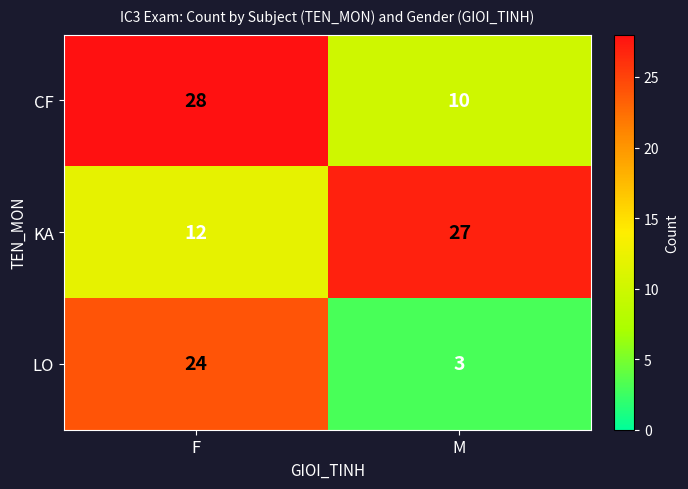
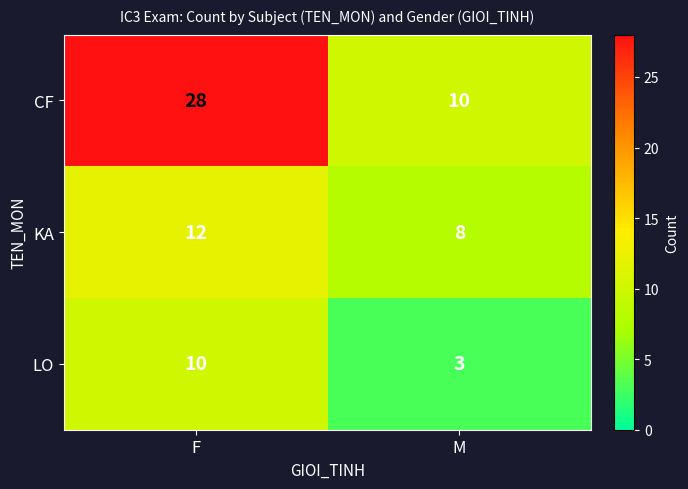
KA, M: 27 -> 8
LO, F: 24 -> 10
